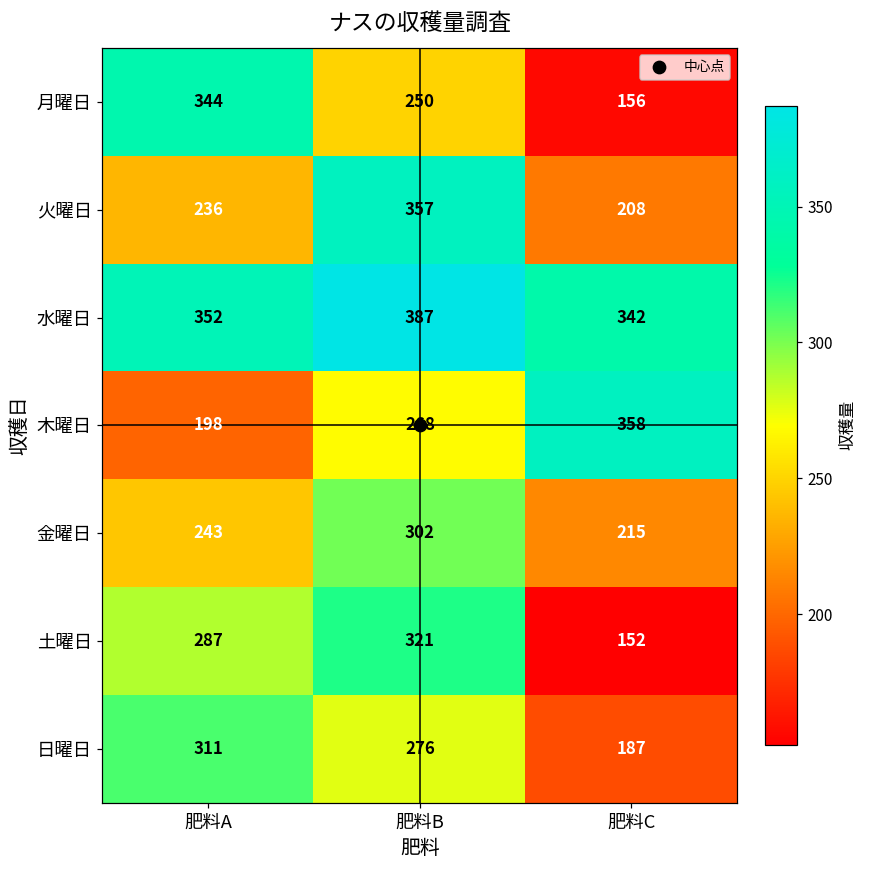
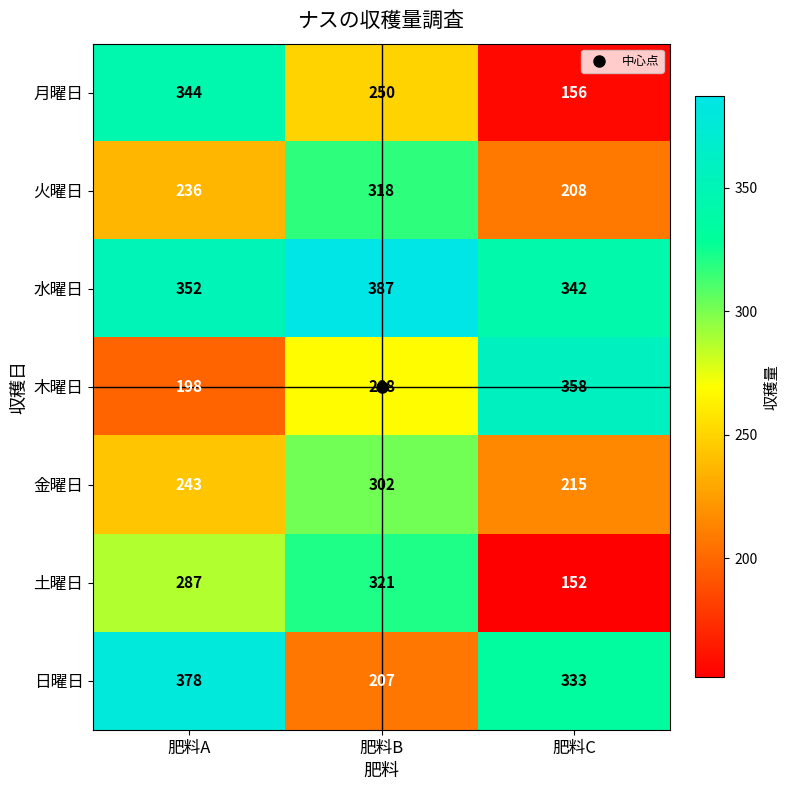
火曜日, 肥料B: 357 -> 318
日曜日, 肥料A: 311 -> 378
日曜日, 肥料B: 276 -> 207
日曜日, 肥料C: 187 -> 333
